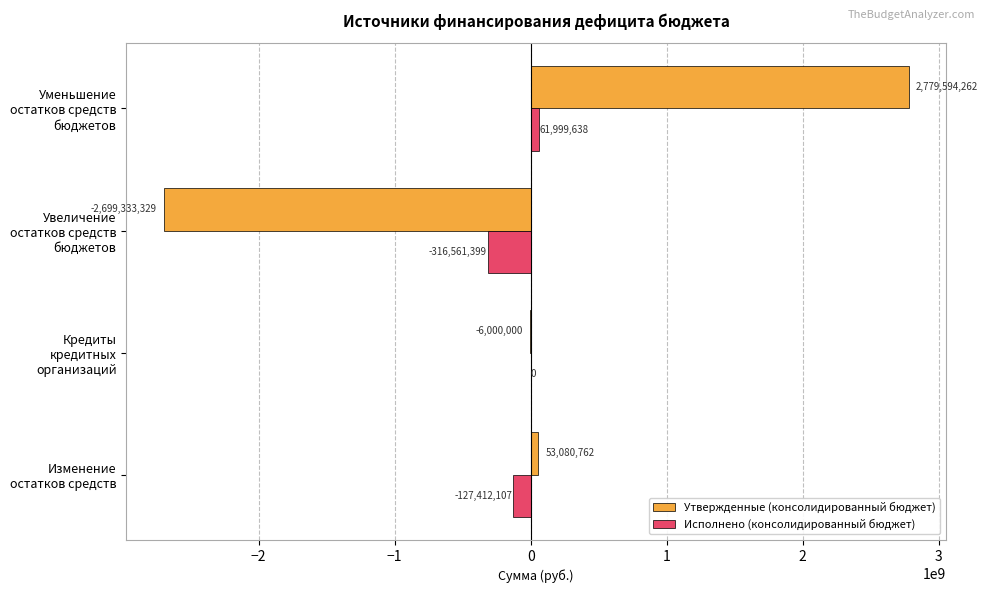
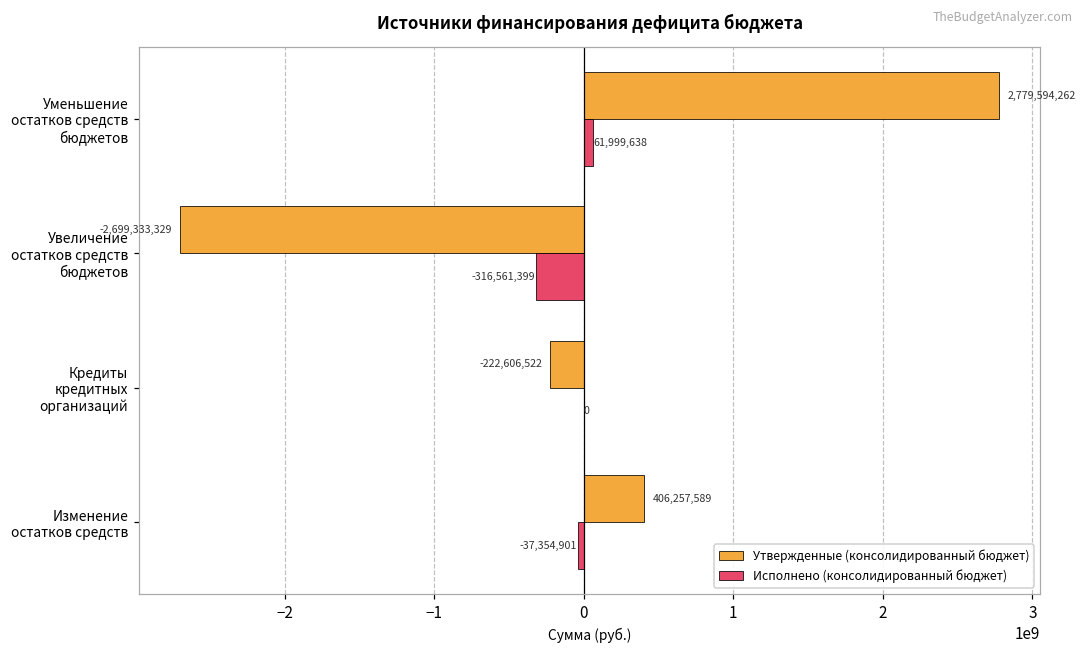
Утвержденные (консолидированный бюджет), Кредиты кредитных организаций: -6,000,000 -> -222,606,522
Утвержденные (консолидированный бюджет), Изменение остатков средств: 53,080,762 -> 406,257,589
Исполнено (консолидированный бюджет), Изменение остатков средств: -127,412,107 -> -37,354,901
